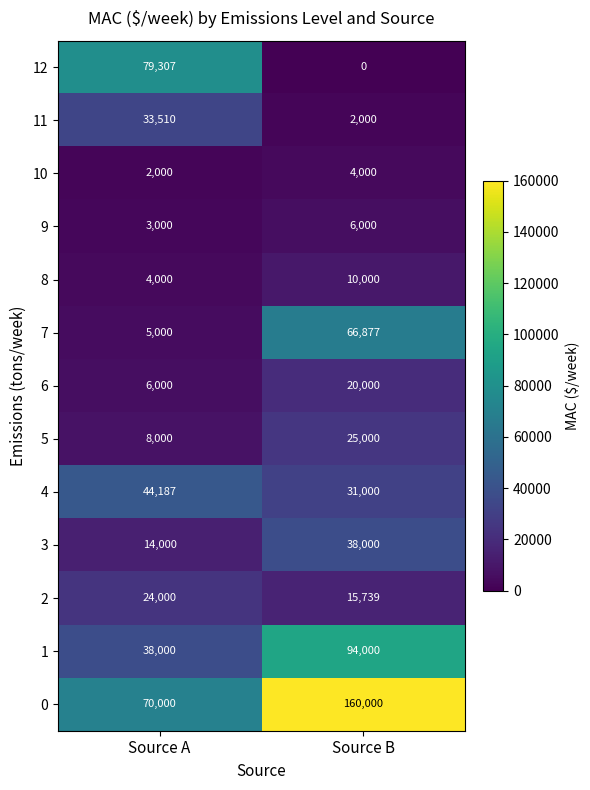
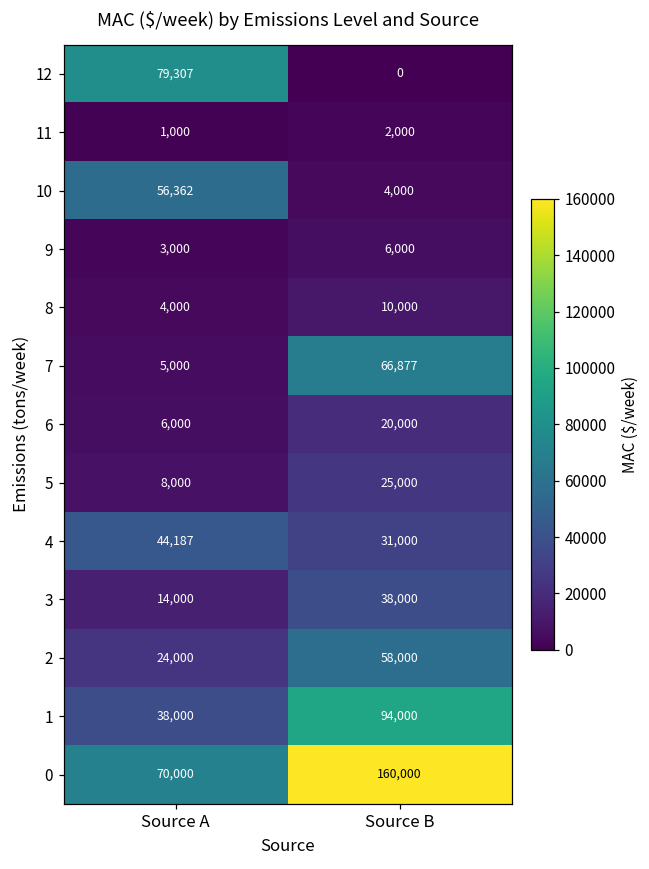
11, Source A: 33,510 -> 1,000
10, Source A: 2,000 -> 56,362
2, Source B: 15,739 -> 58,000
